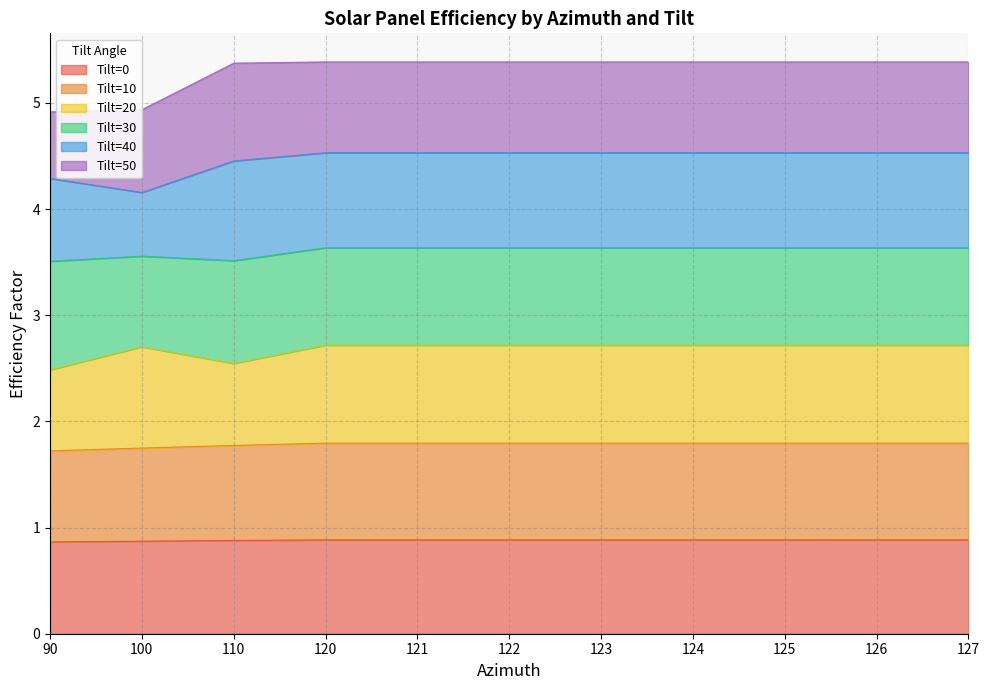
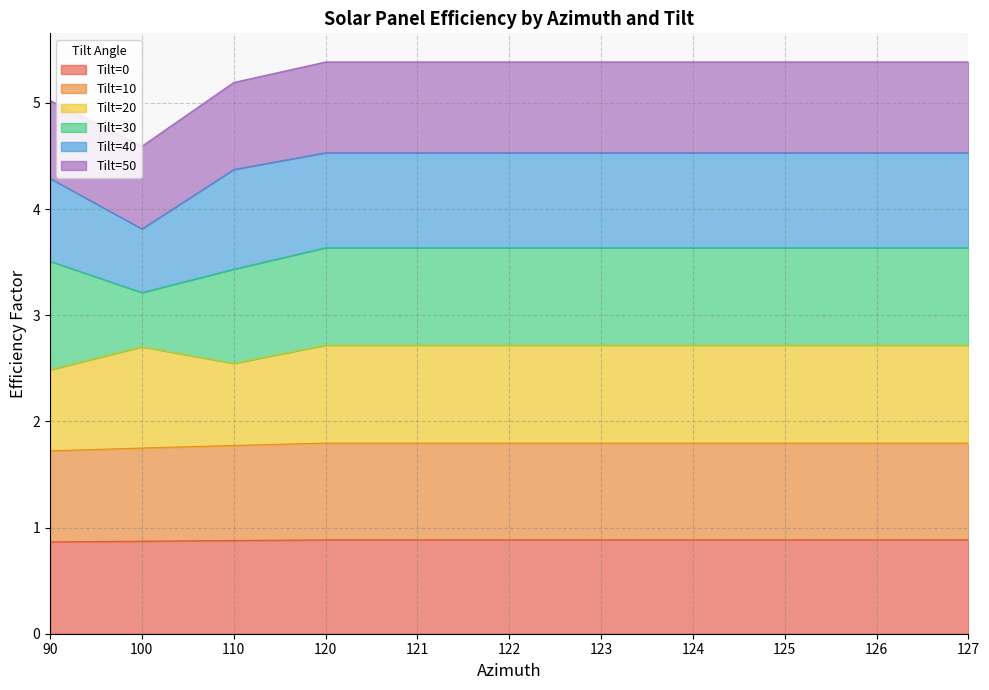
Tilt=50, 90: 0.63 -> 0.73
Tilt=30, 100: 0.85 -> 0.51
Tilt=30, 110: 0.97 -> 0.89
Tilt=50, 110: 0.92 -> 0.82
